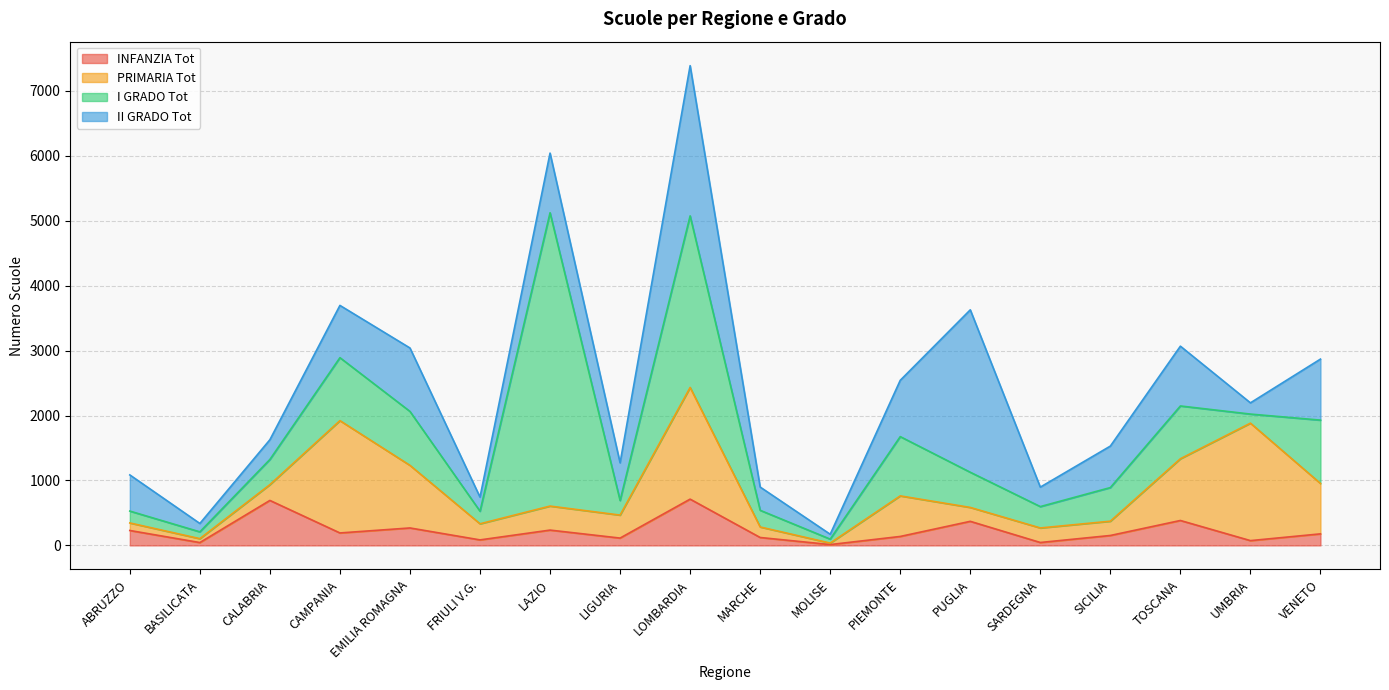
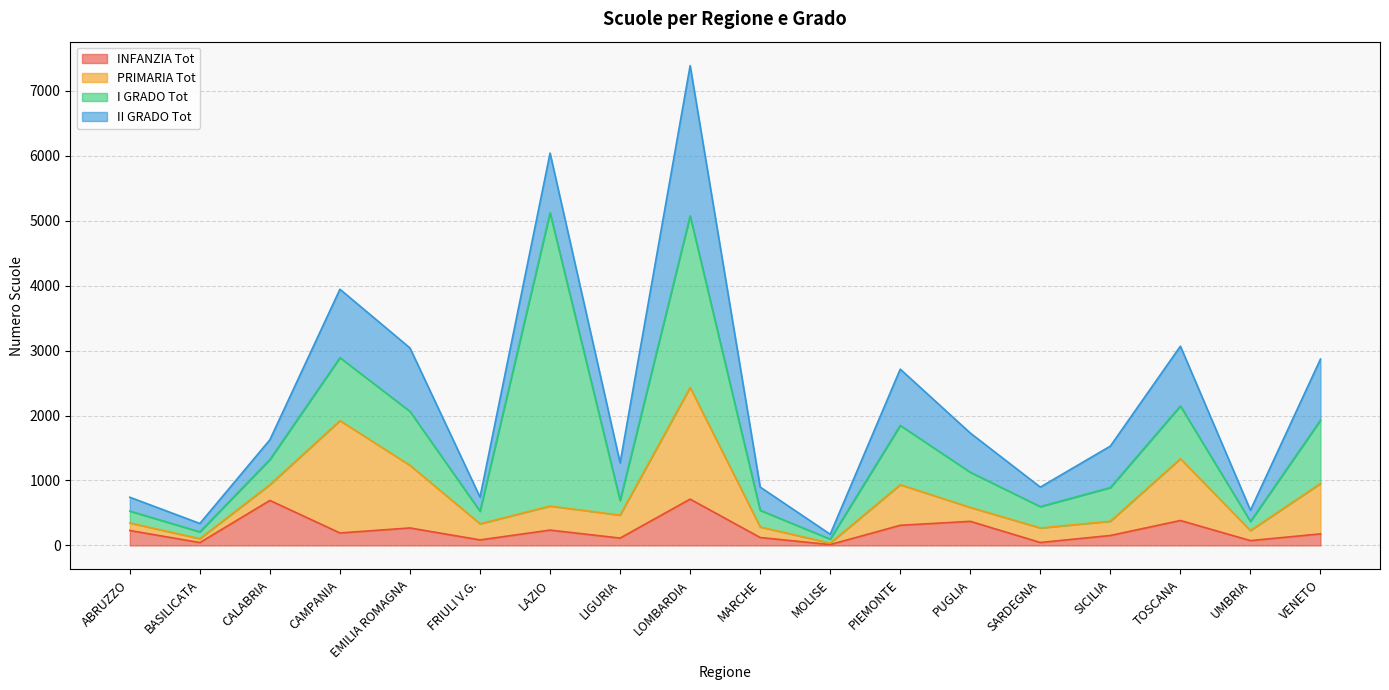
II GRADO Tot, ABRUZZO: 600 -> 200
II GRADO Tot, CAMPANIA: 800 -> 1100
INFANZIA Tot, PIEMONTE: 100 -> 300
II GRADO Tot, PUGLIA: 2500 -> 600
PRIMARIA Tot, UMBRIA: 1800 -> 200
